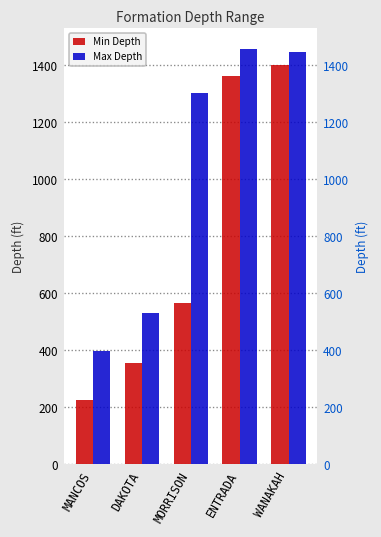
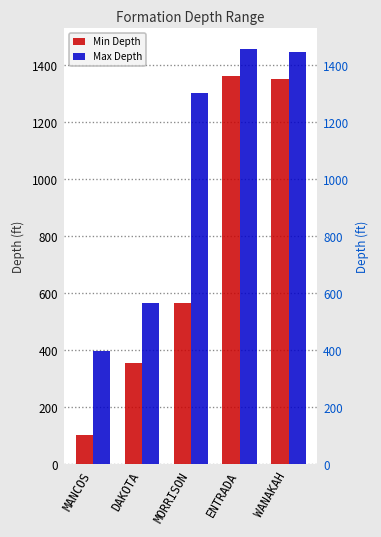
Min Depth, MANCOS: 230 -> 100
Max Depth, DAKOTA: 530 -> 570
Min Depth, WANAKAH: 1400 -> 1350
